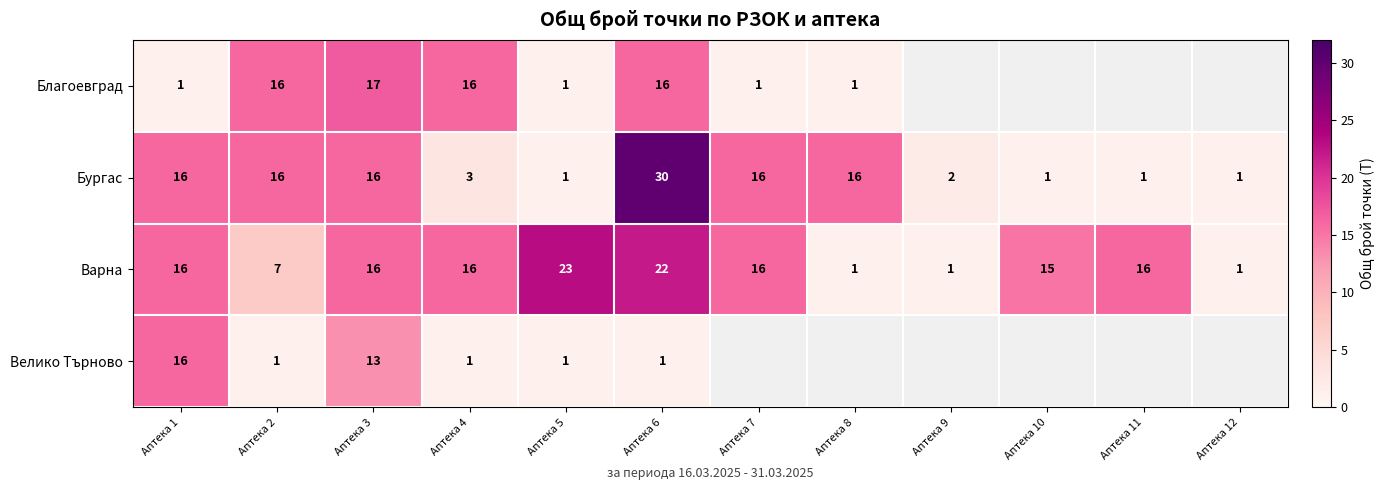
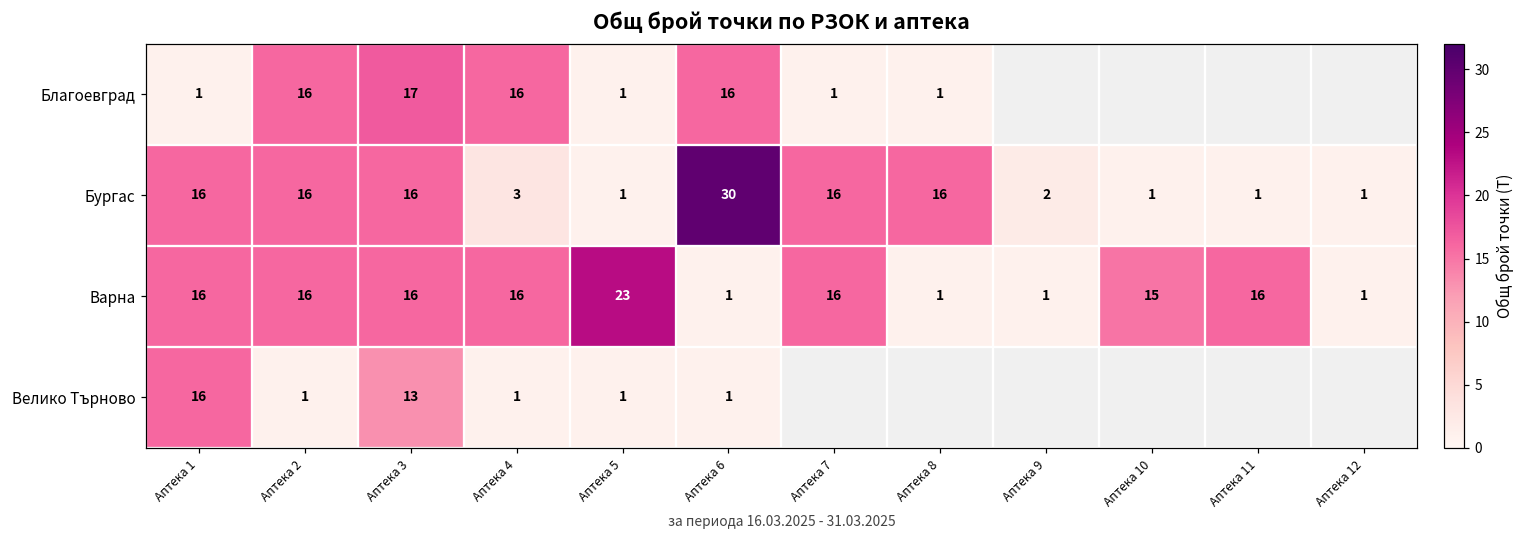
Варна, Аптека 2: 7 -> 16
Варна, Аптека 6: 22 -> 1
